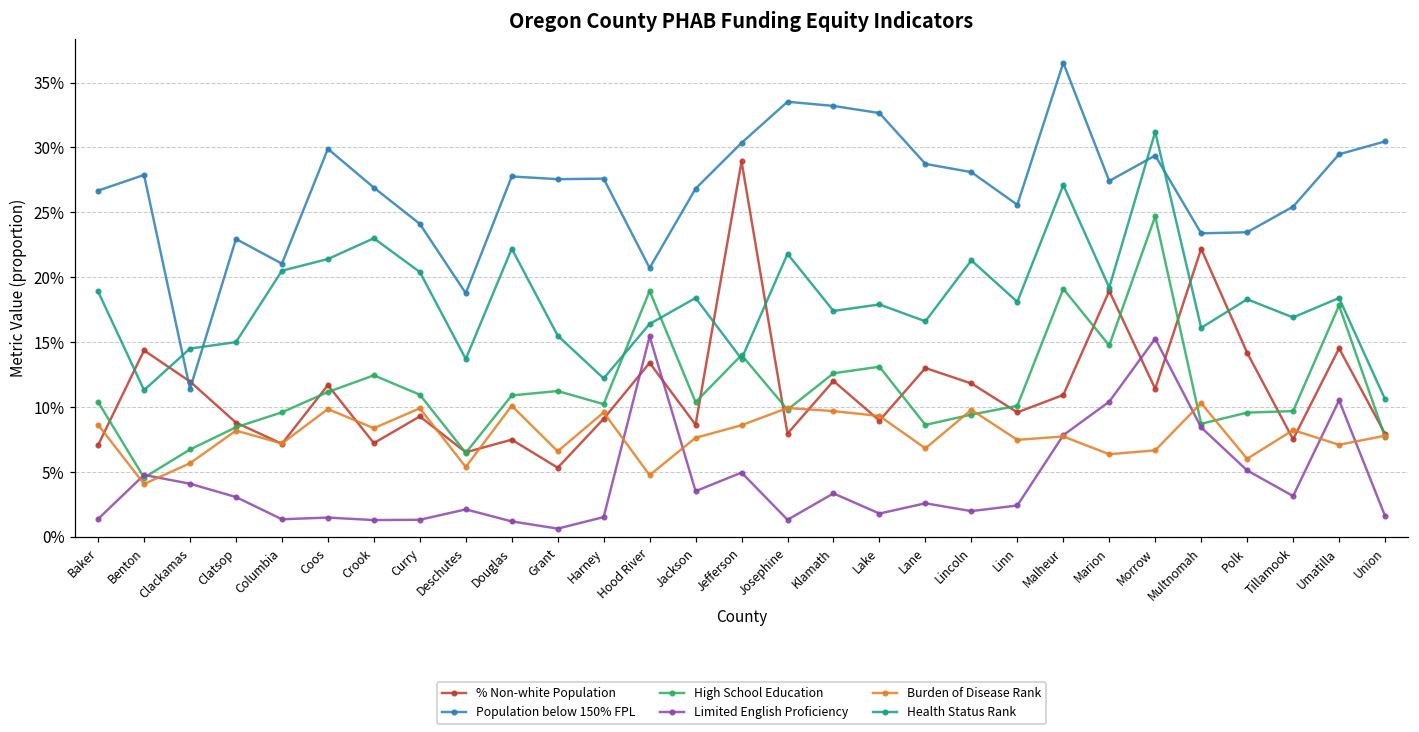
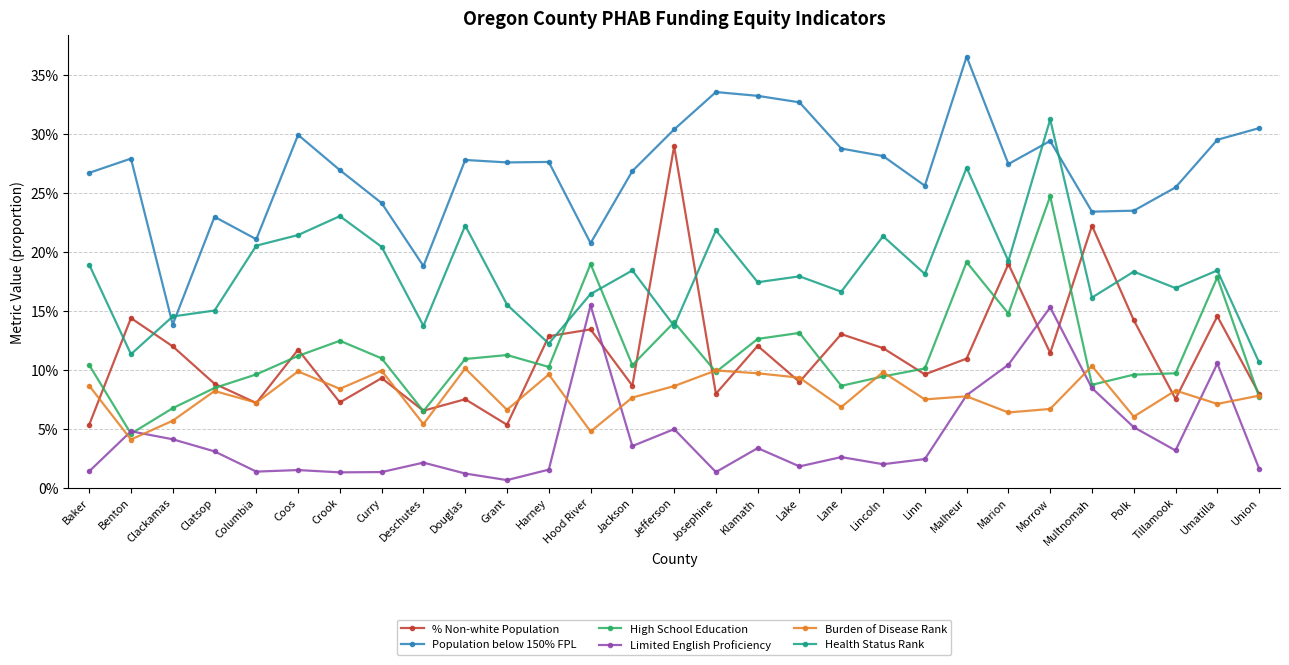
% Non-white Population, Baker: 7.1% -> 5.3%
Population below 150% FPL, Clackamas: 11.4% -> 13.8%
% Non-white Population, Harney: 9.1% -> 12.8%
